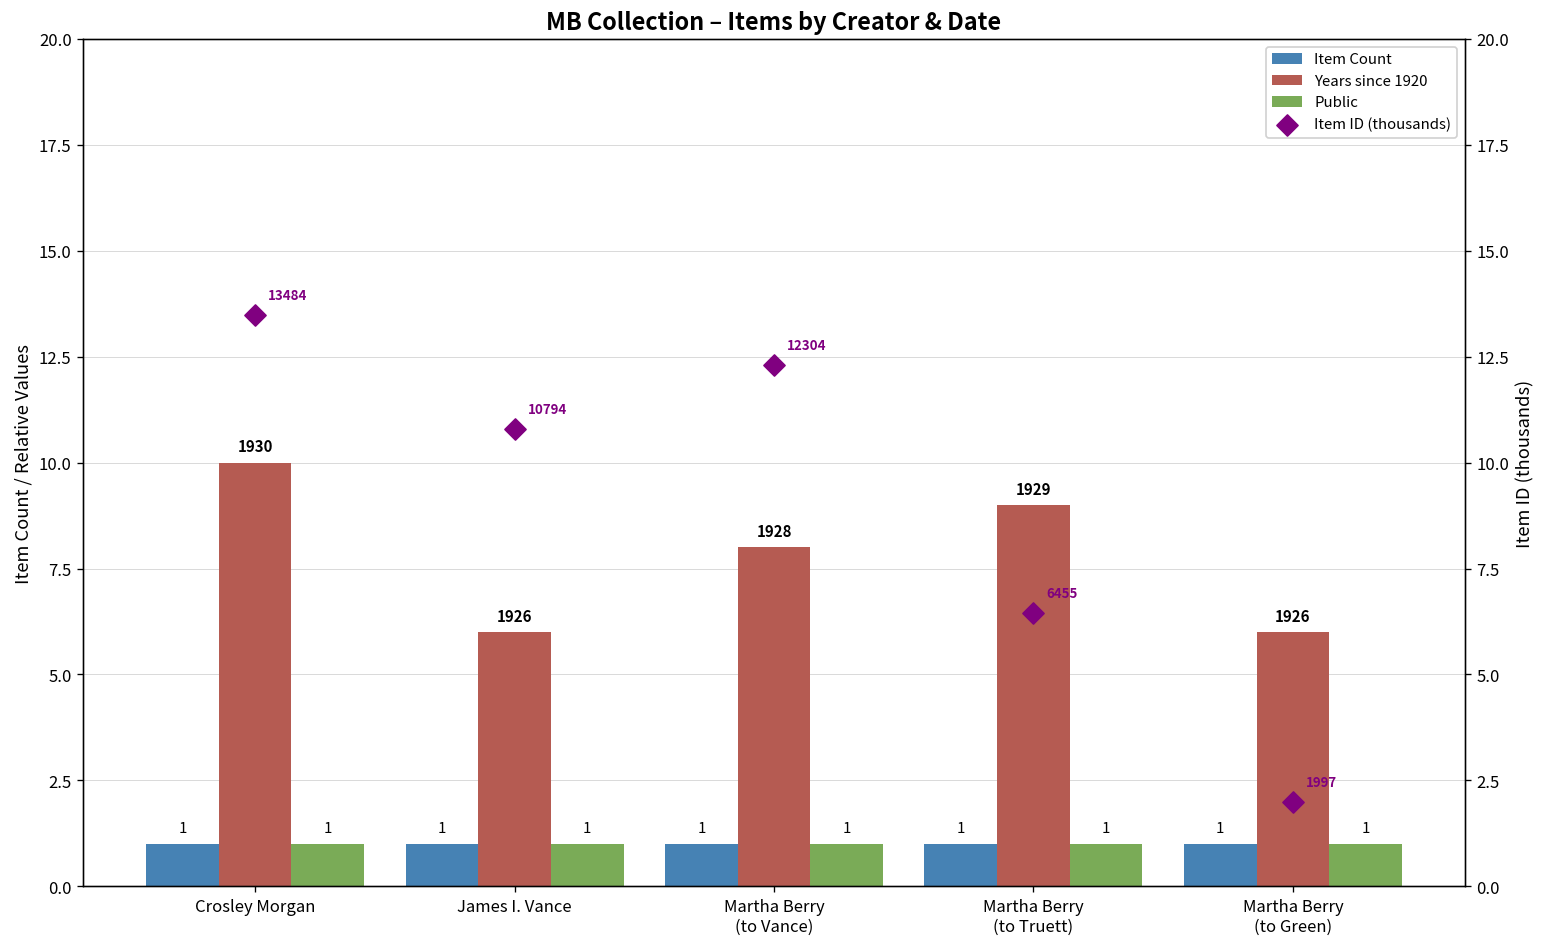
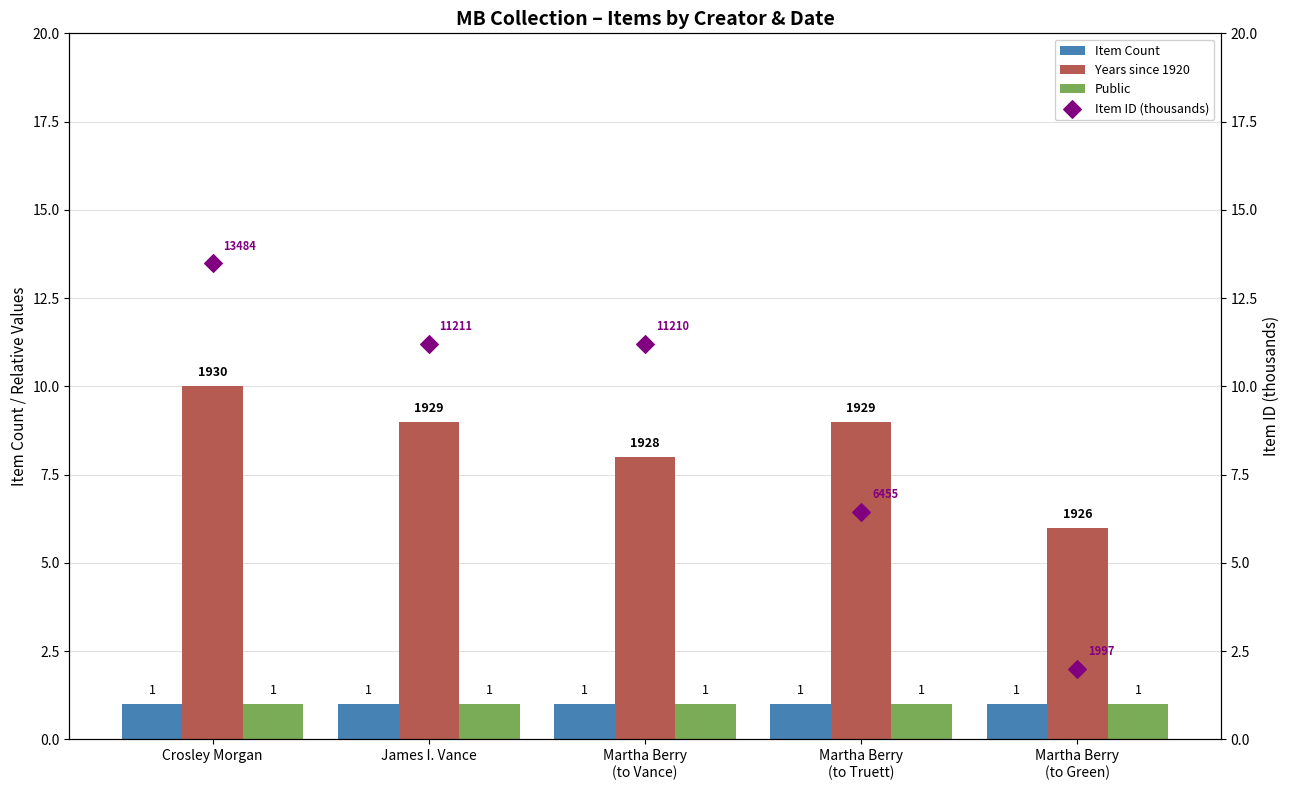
Years since 1920, James I. Vance: 1926 -> 1929
Item ID (thousands), James I. Vance: 10794 -> 11211
Item ID (thousands), Martha Berry (to Vance): 12304 -> 11210
